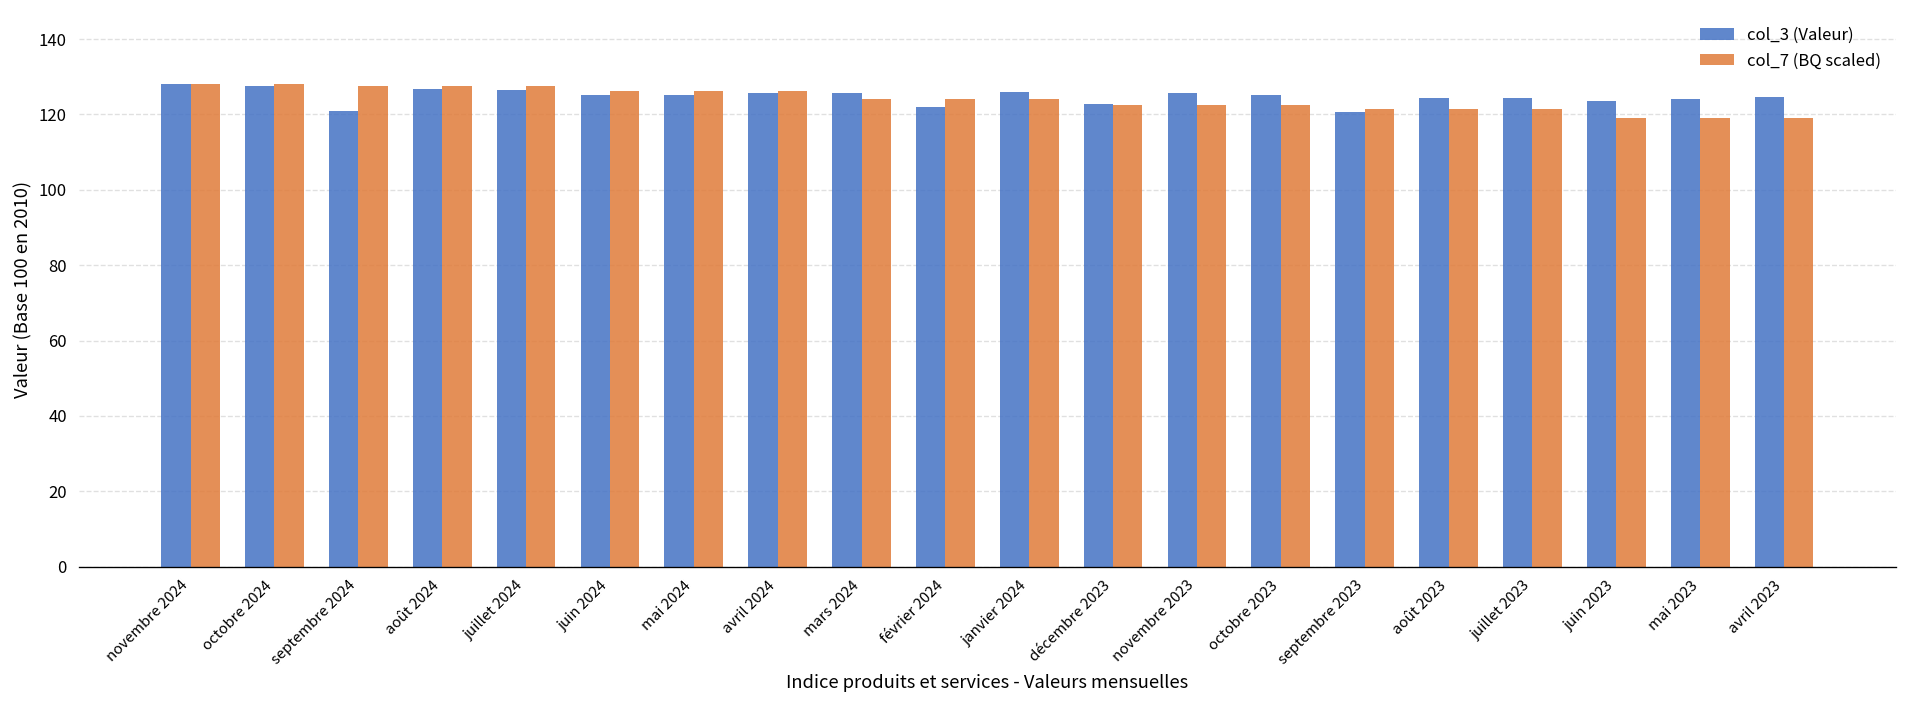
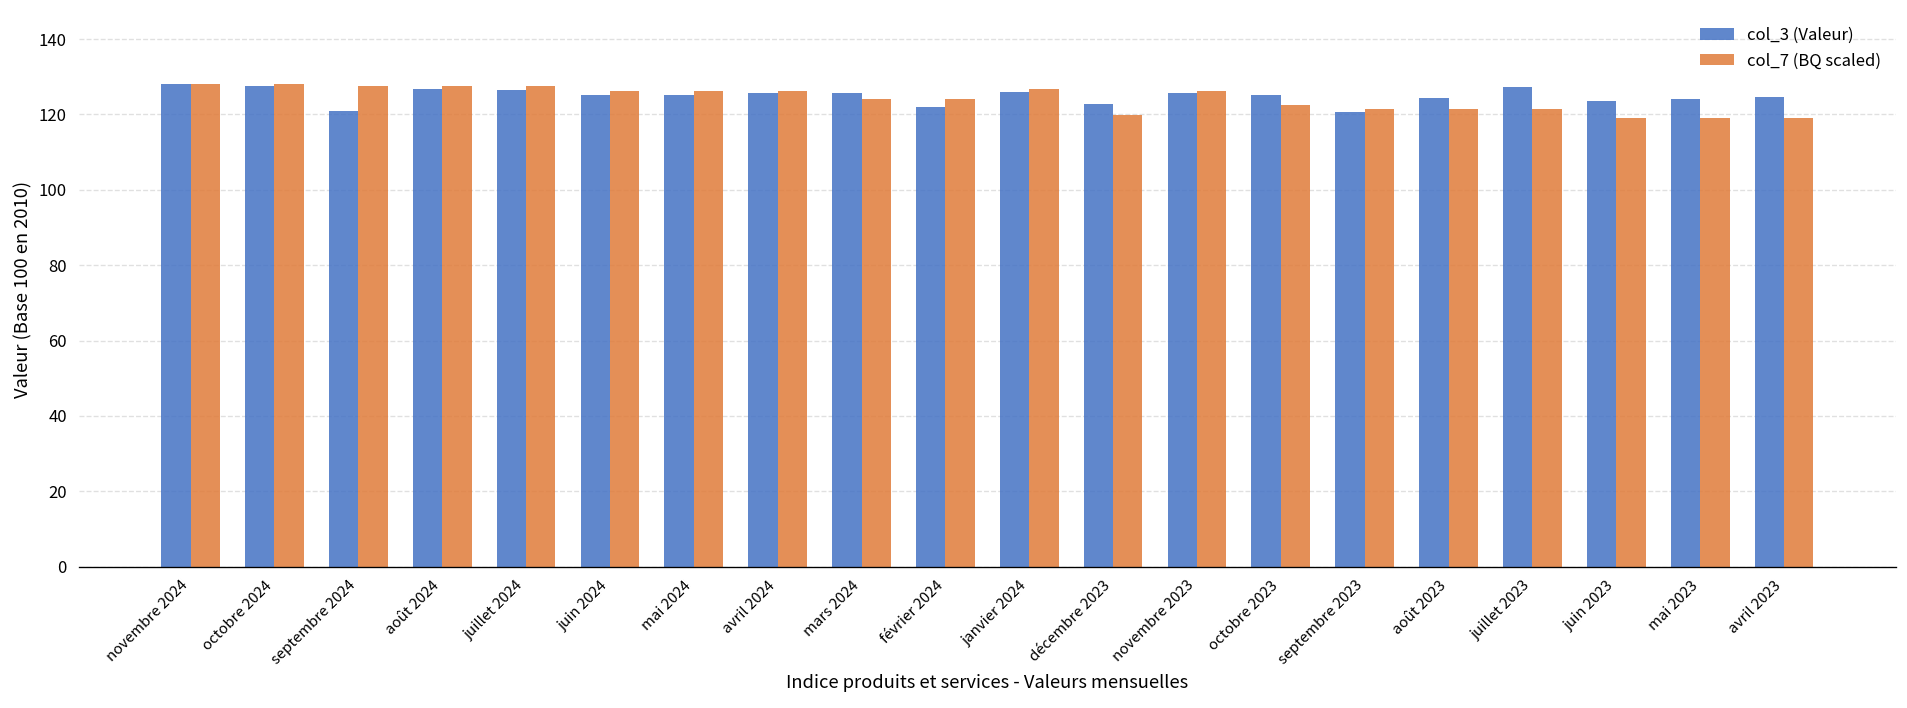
col_7 (BQ scaled), janvier 2024: 124 -> 127
col_7 (BQ scaled), décembre 2023: 122 -> 120
col_7 (BQ scaled), novembre 2023: 122 -> 126
col_3 (Valeur), juillet 2023: 124 -> 127
